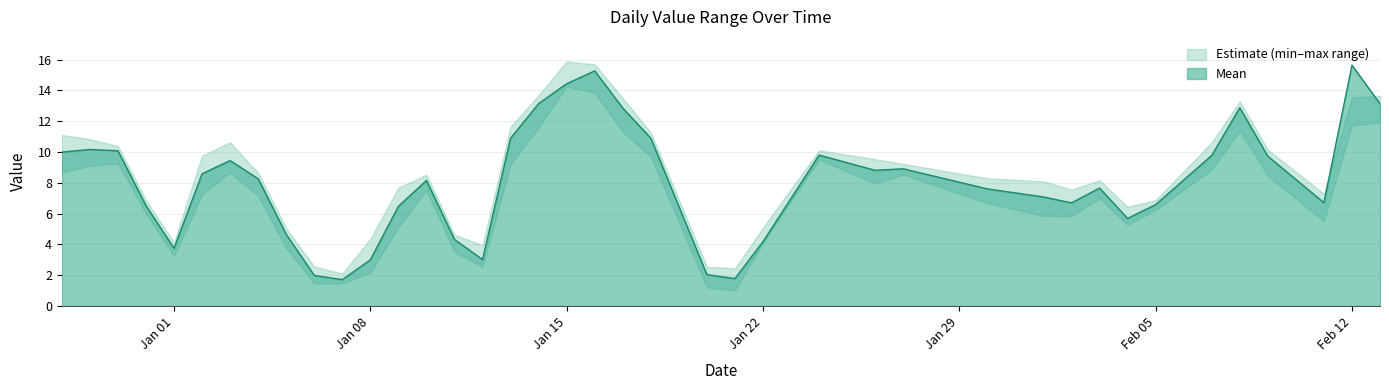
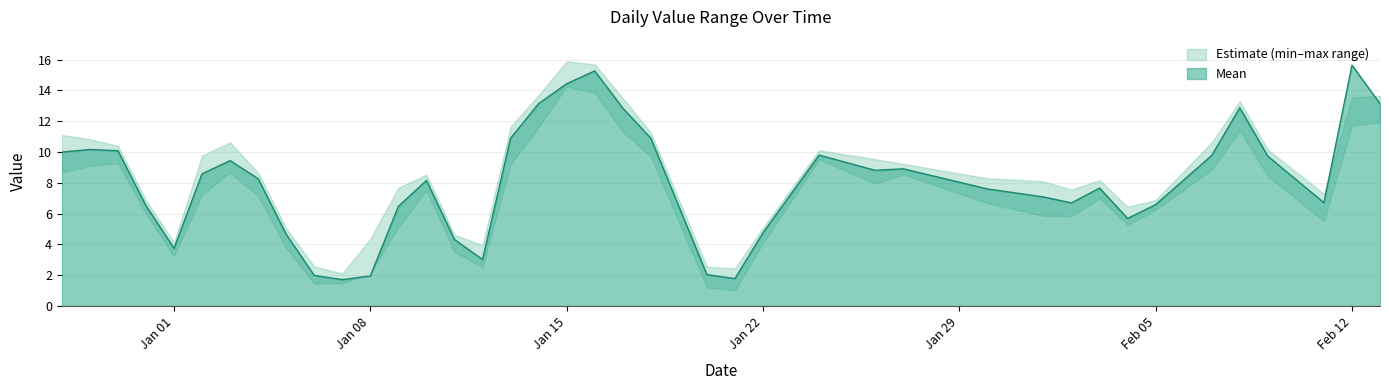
Mean, Jan 08: 3.0 -> 2.0
Mean, Jan 22: 4.2 -> 4.8
